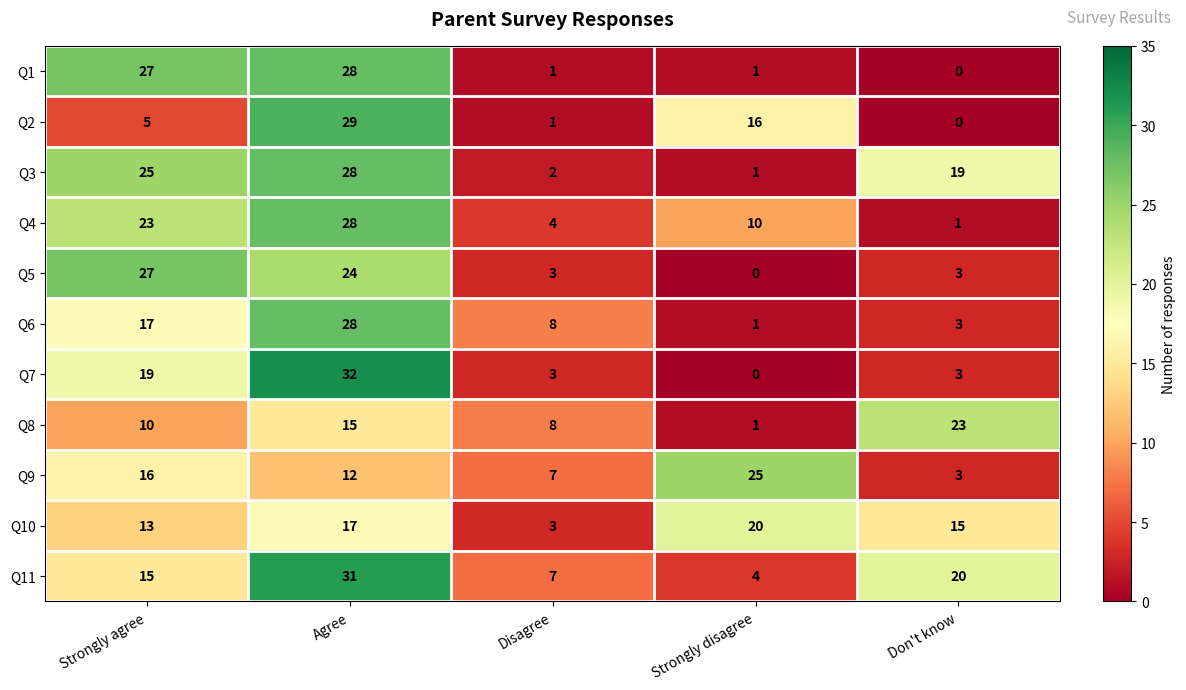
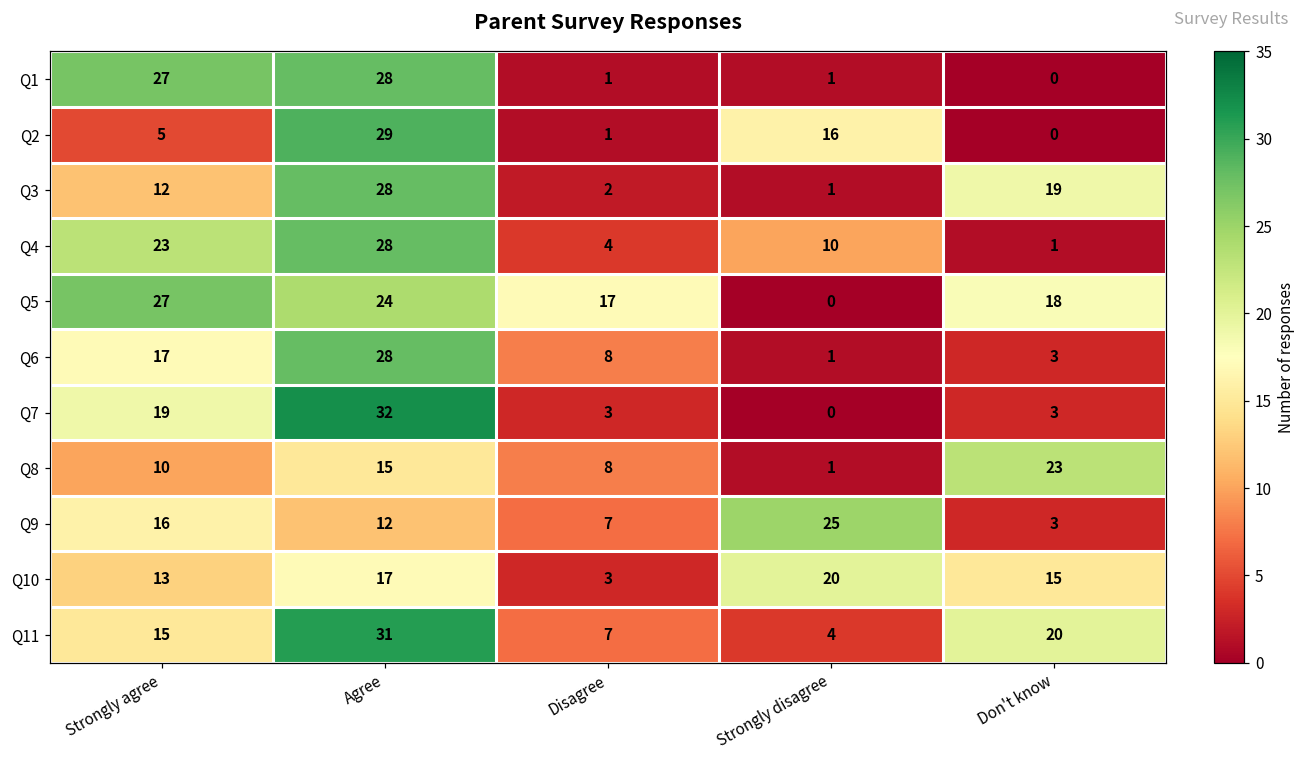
Q3, Strongly agree: 25 -> 12
Q5, Disagree: 3 -> 17
Q5, Don't know: 3 -> 18
